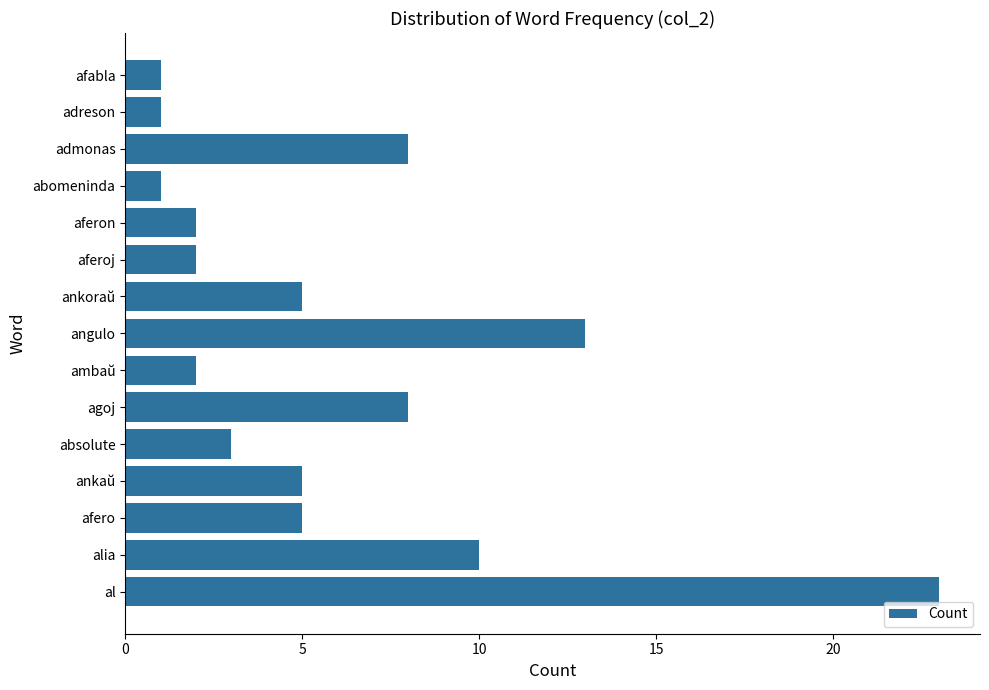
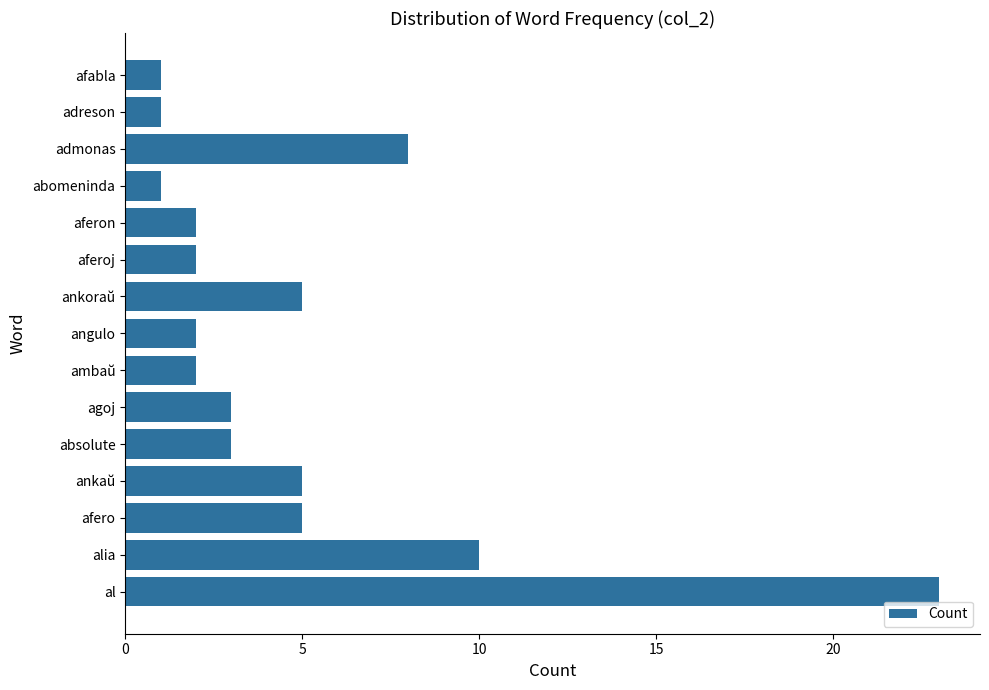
angulo: 13 -> 2
agoj: 8 -> 3
